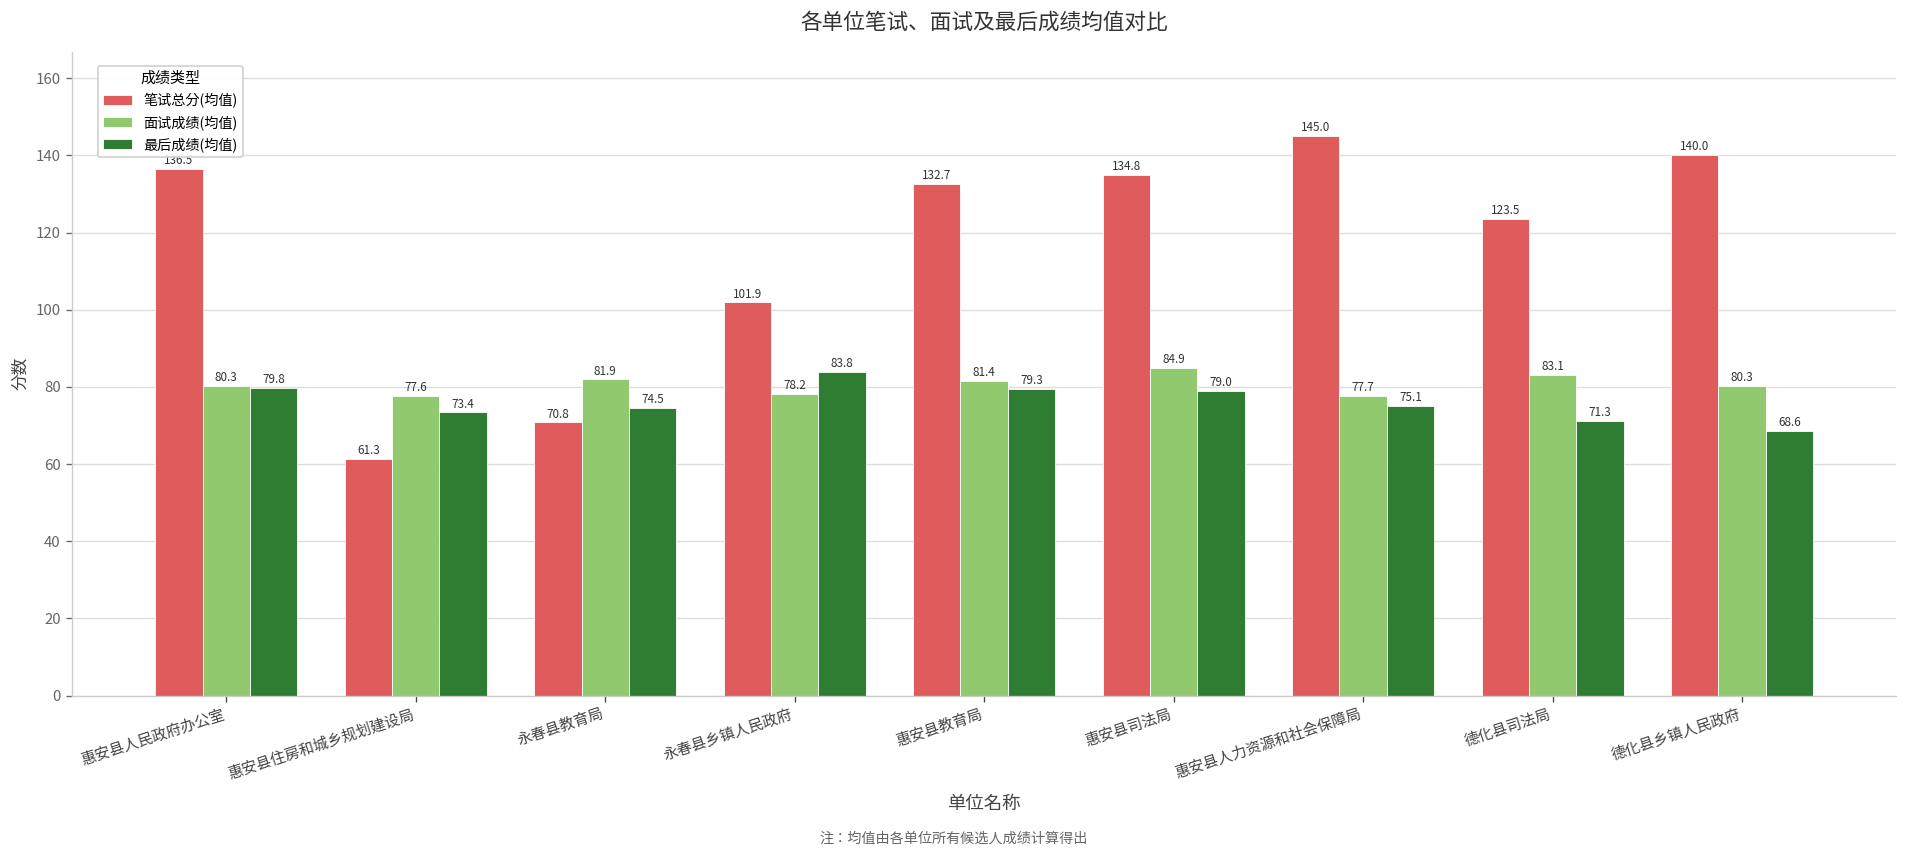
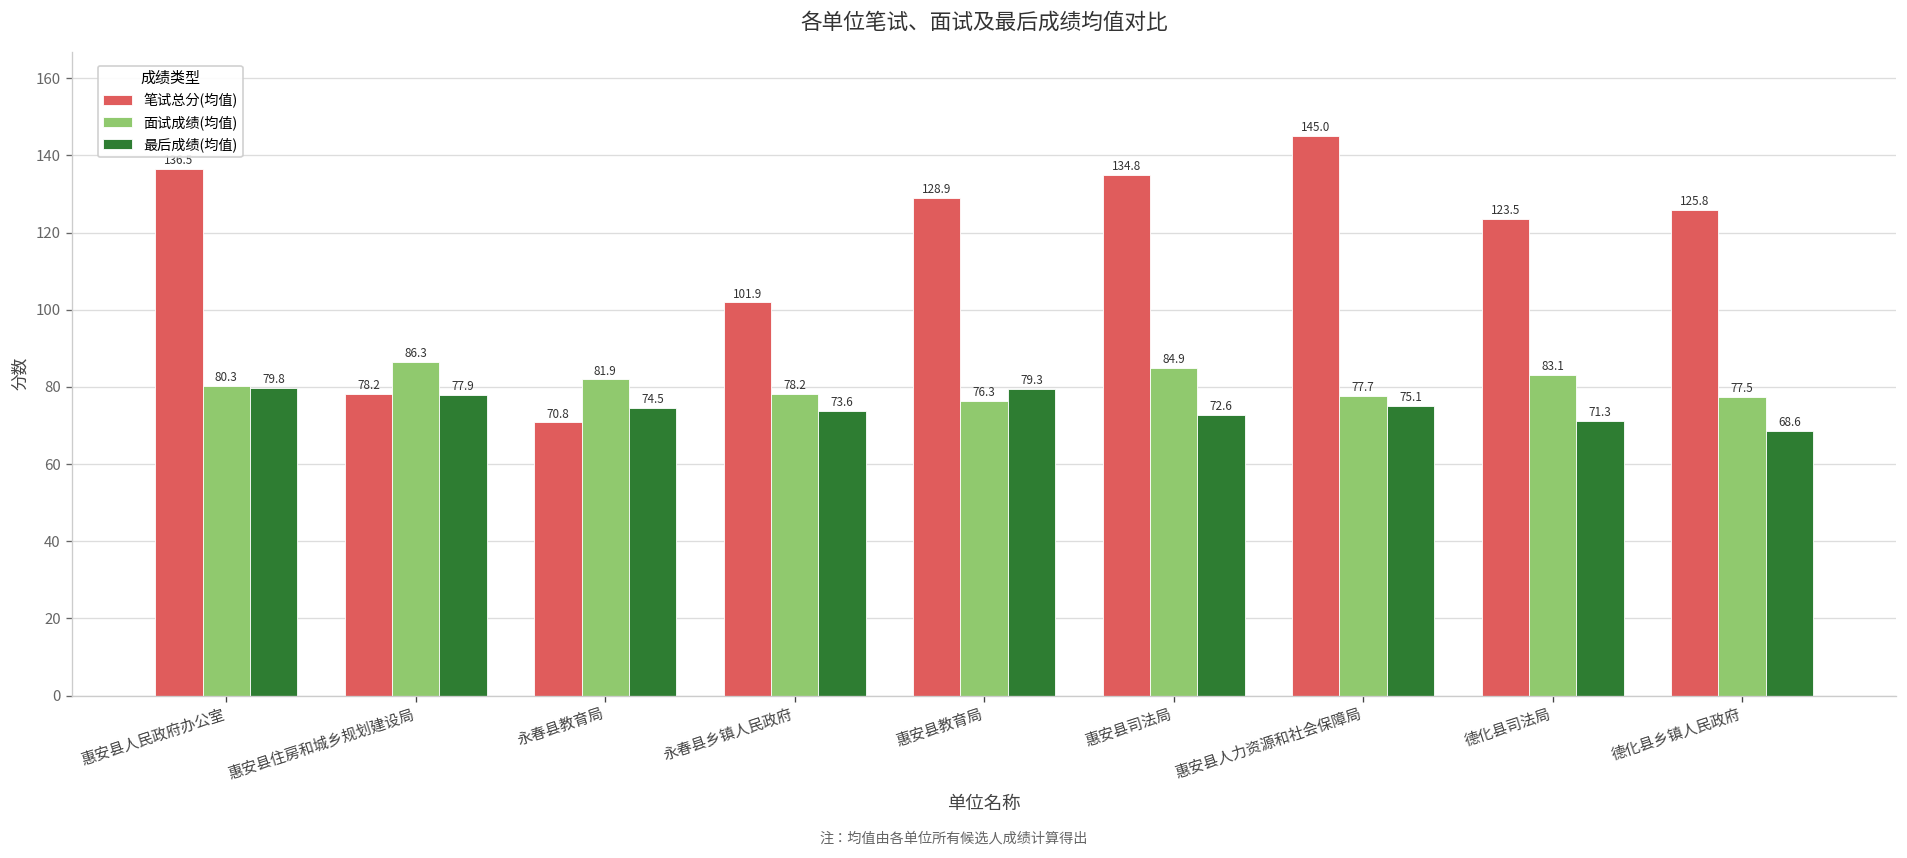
笔试总分(均值), 惠安县住房和城乡规划建设局: 61.3 -> 78.2
面试成绩(均值), 惠安县住房和城乡规划建设局: 77.6 -> 86.3
最后成绩(均值), 惠安县住房和城乡规划建设局: 73.4 -> 77.9
最后成绩(均值), 永春县乡镇人民政府: 83.8 -> 73.6
笔试总分(均值), 惠安县教育局: 132.7 -> 128.9
面试成绩(均值), 惠安县教育局: 81.4 -> 76.3
最后成绩(均值), 惠安县司法局: 79.0 -> 72.6
笔试总分(均值), 德化县乡镇人民政府: 140.0 -> 125.8
面试成绩(均值), 德化县乡镇人民政府: 80.3 -> 77.5
